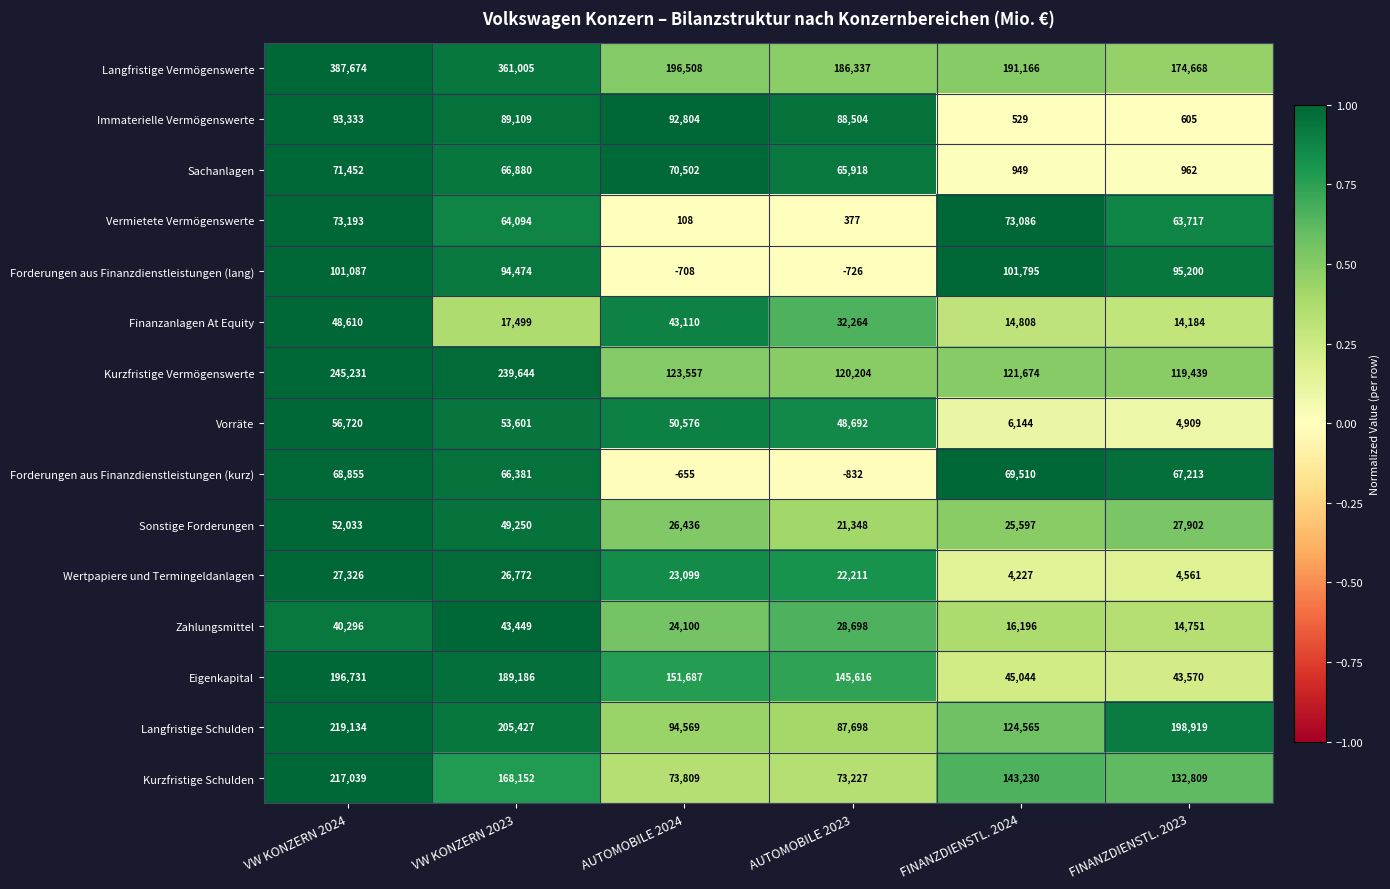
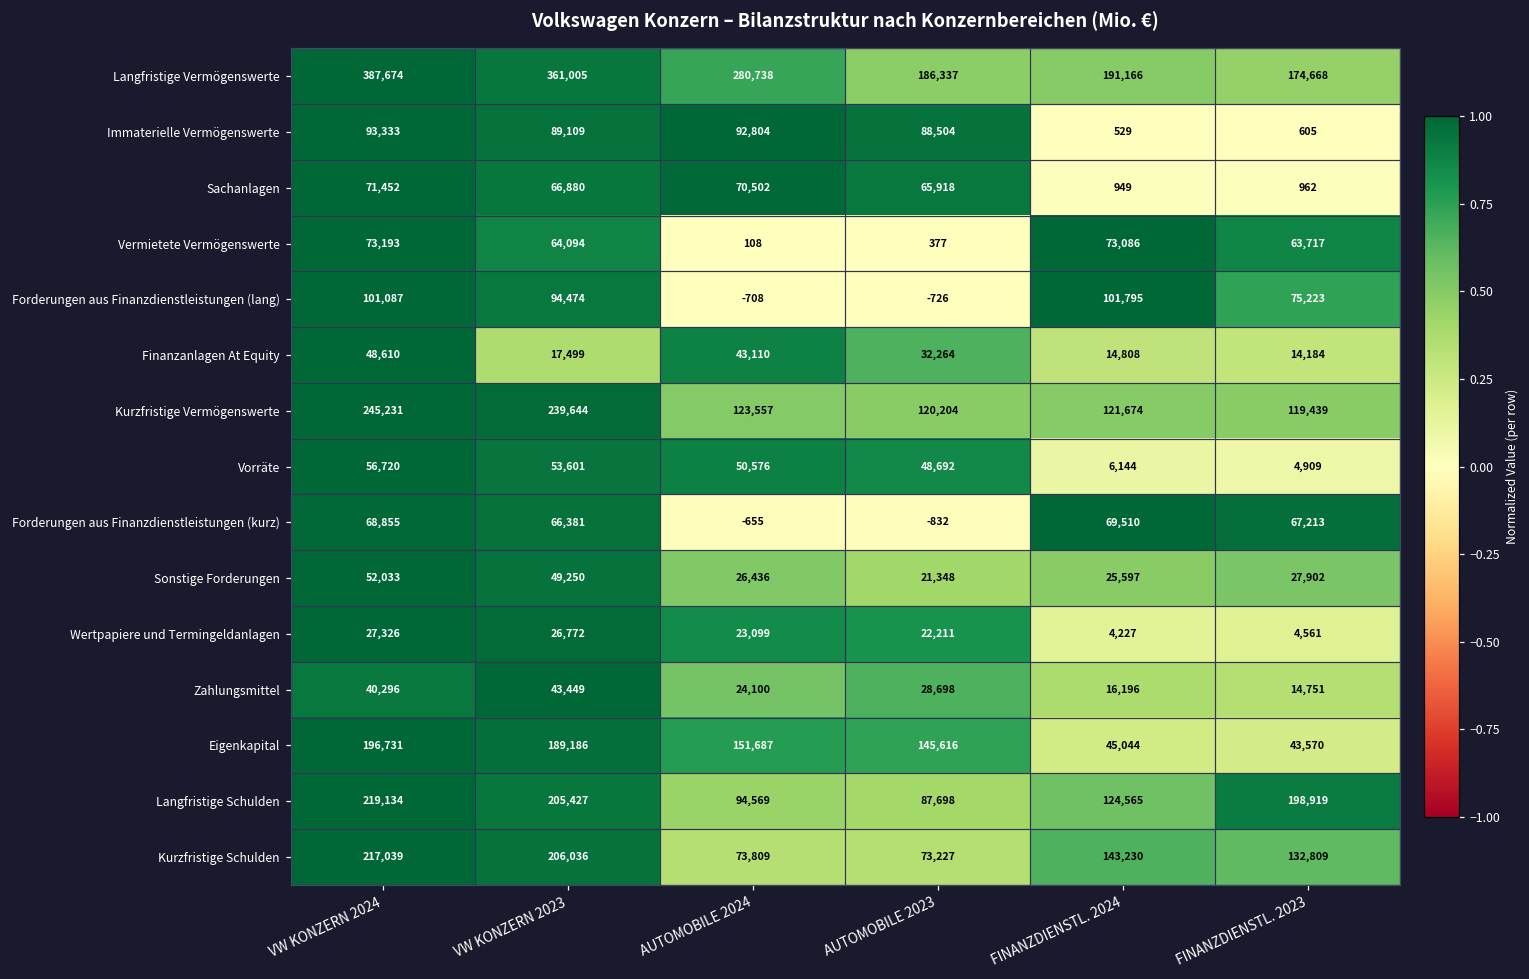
Langfristige Vermögenswerte, AUTOMOBILE 2024: 196,508 -> 280,738
Forderungen aus Finanzdienstleistungen (lang), FINANZDIENSTL. 2023: 95,200 -> 75,223
Kurzfristige Schulden, VW KONZERN 2023: 168,152 -> 206,036
